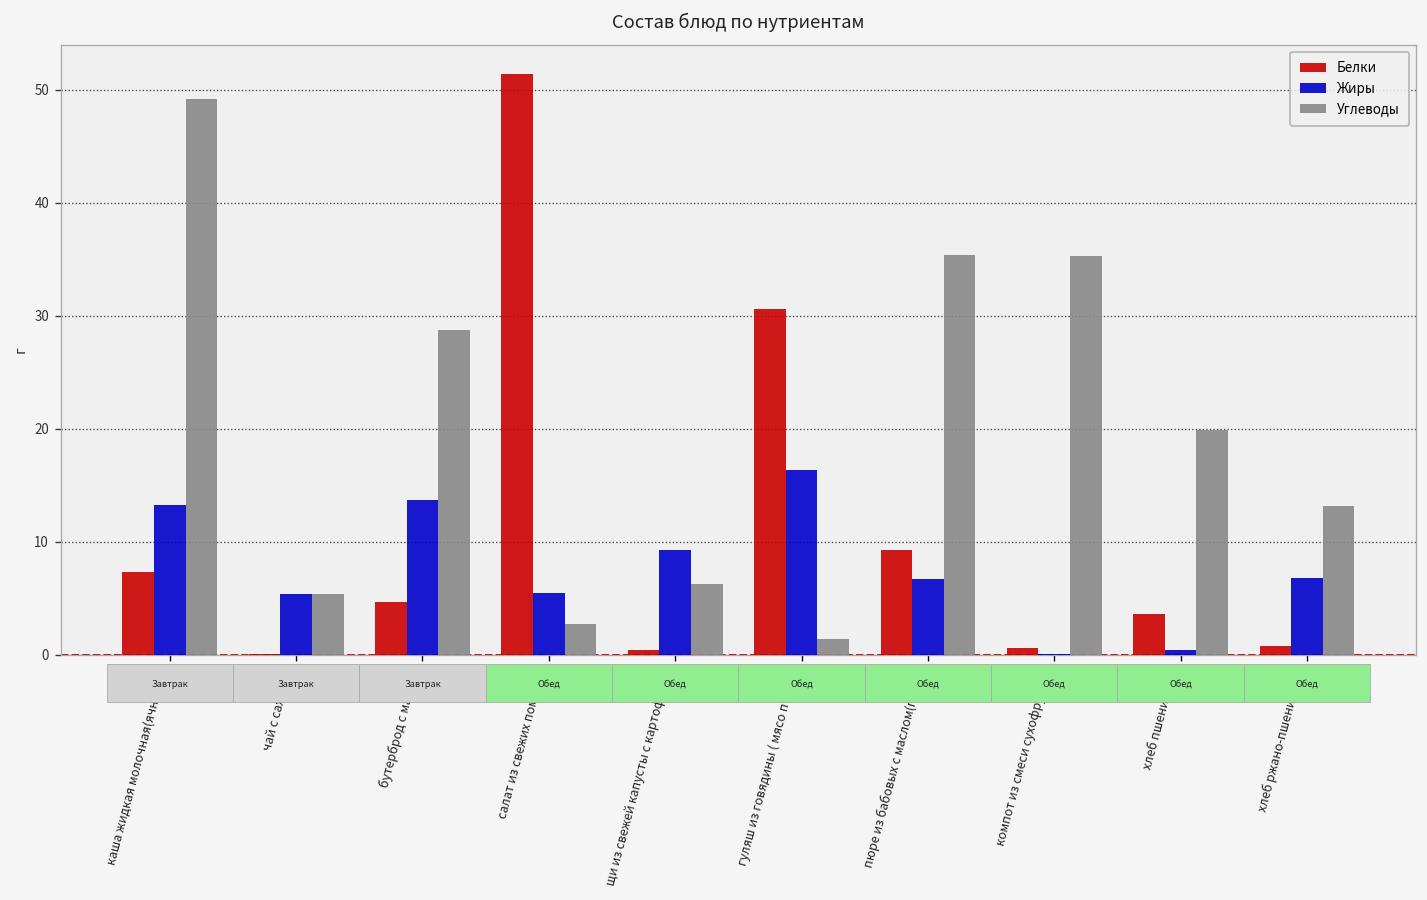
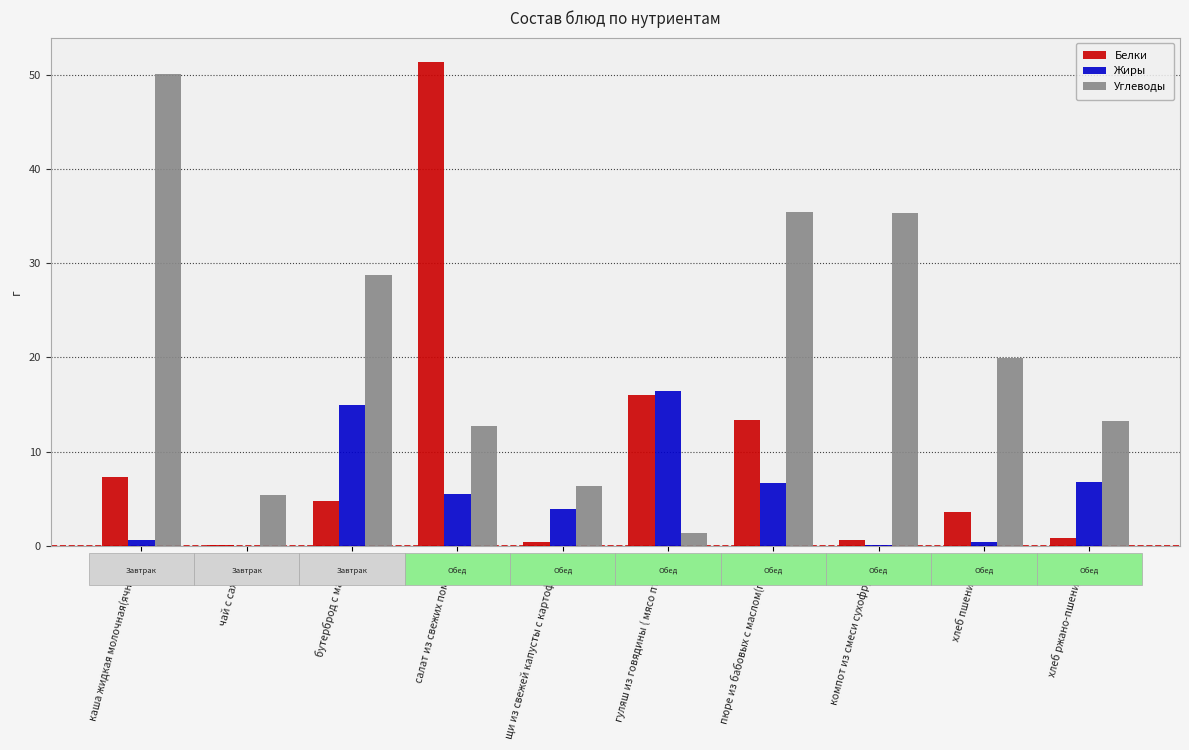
Жиры, каша жидкая молочная(ячневая): 13 -> 1
Углеводы, каша жидкая молочная(ячневая): 49 -> 50
Жиры, чай с сахаром: 5 -> 0
Жиры, бутерброд с маслом: 14 -> 15
Углеводы, салат из свежих помидор: 3 -> 13
Жиры, щи из свежей капусты с картофолем: 9 -> 4
Белки, гуляш из говядины ( мясо птицы): 31 -> 16
Белки, пюре из бабовых с маслом(горох): 9 -> 13
